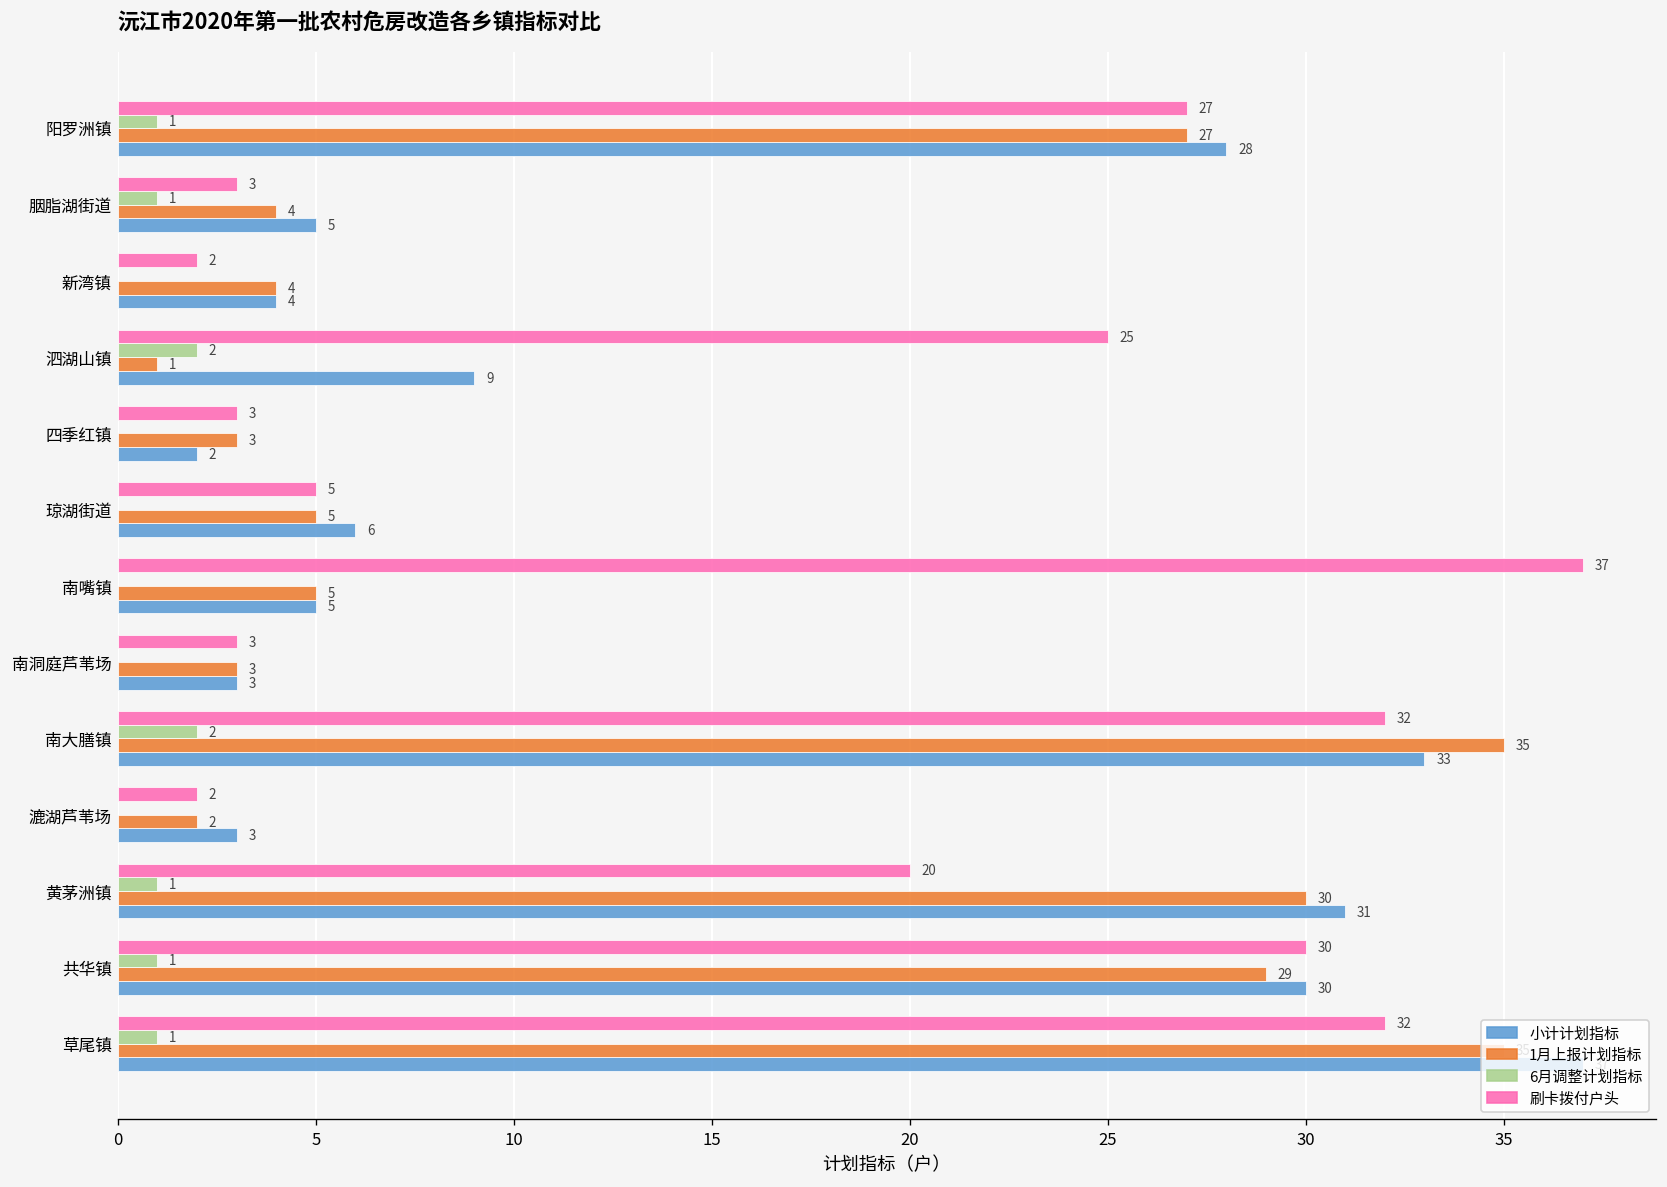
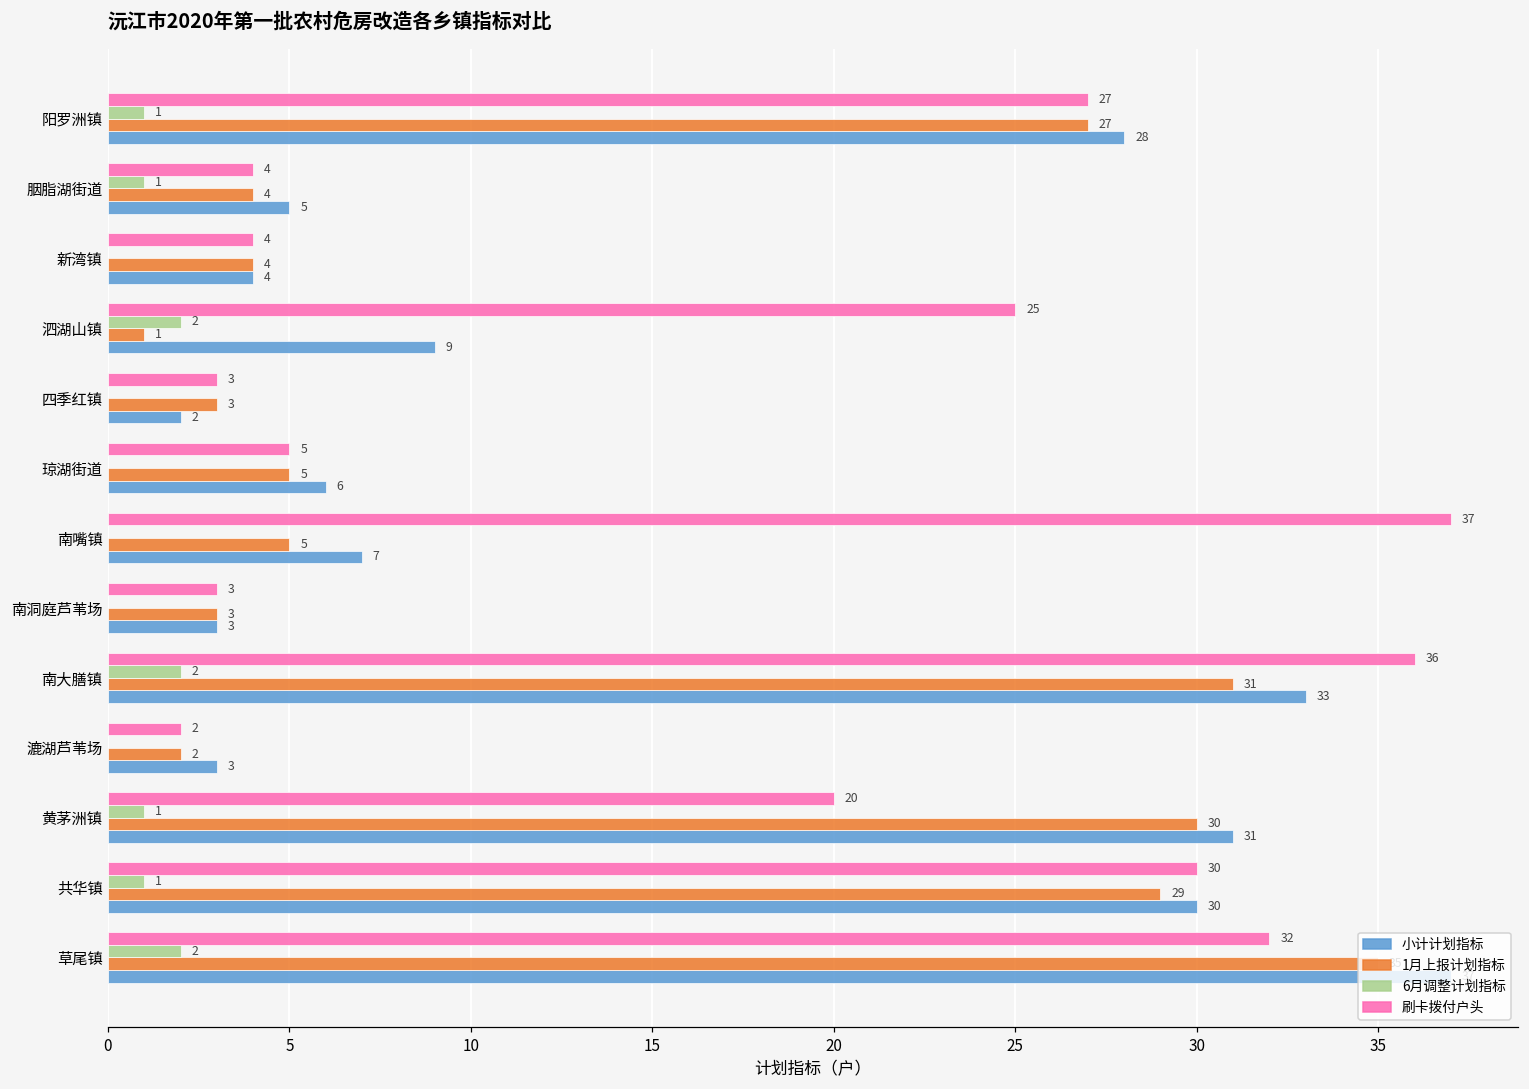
刷卡拨付户头, 胭脂湖街道: 3 -> 4
刷卡拨付户头, 新湾镇: 2 -> 4
小计计划指标, 南嘴镇: 5 -> 7
刷卡拨付户头, 南大膳镇: 32 -> 36
1月上报计划指标, 南大膳镇: 35 -> 31
6月调整计划指标, 草尾镇: 1 -> 2
